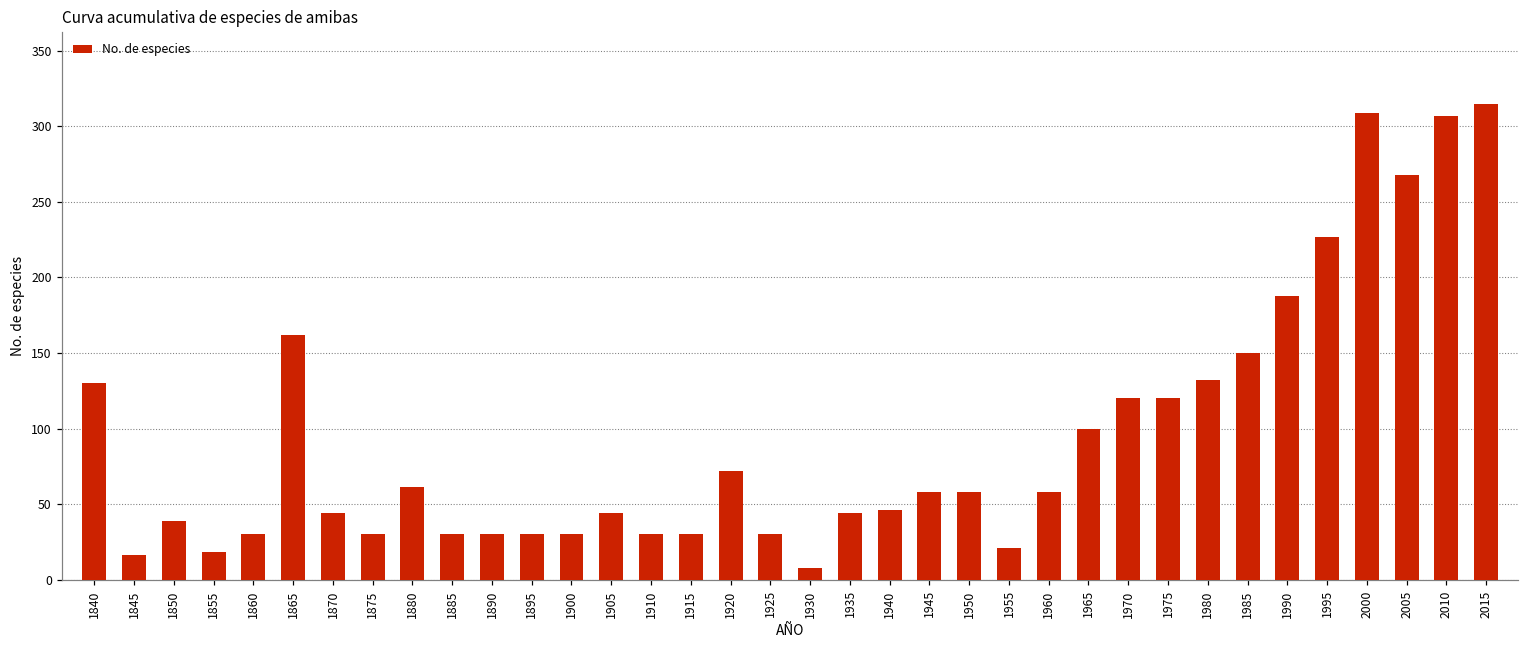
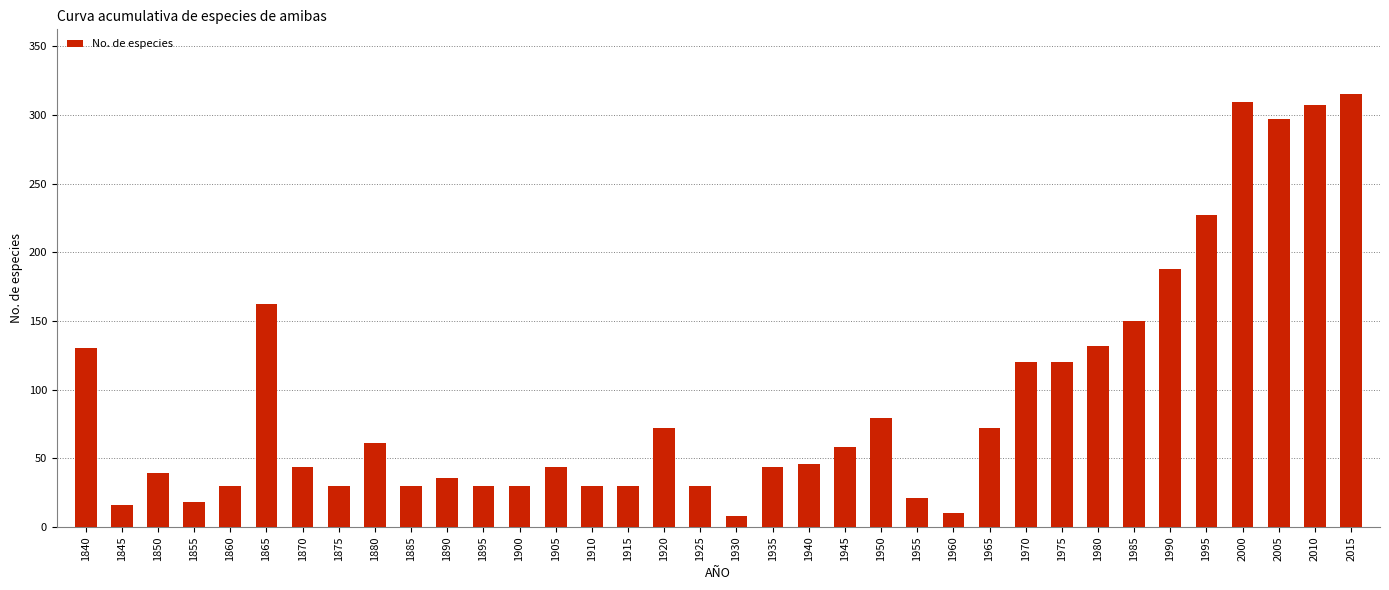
1890: 30 -> 36
1950: 58 -> 79
1960: 58 -> 10
1965: 100 -> 72
2005: 268 -> 297
